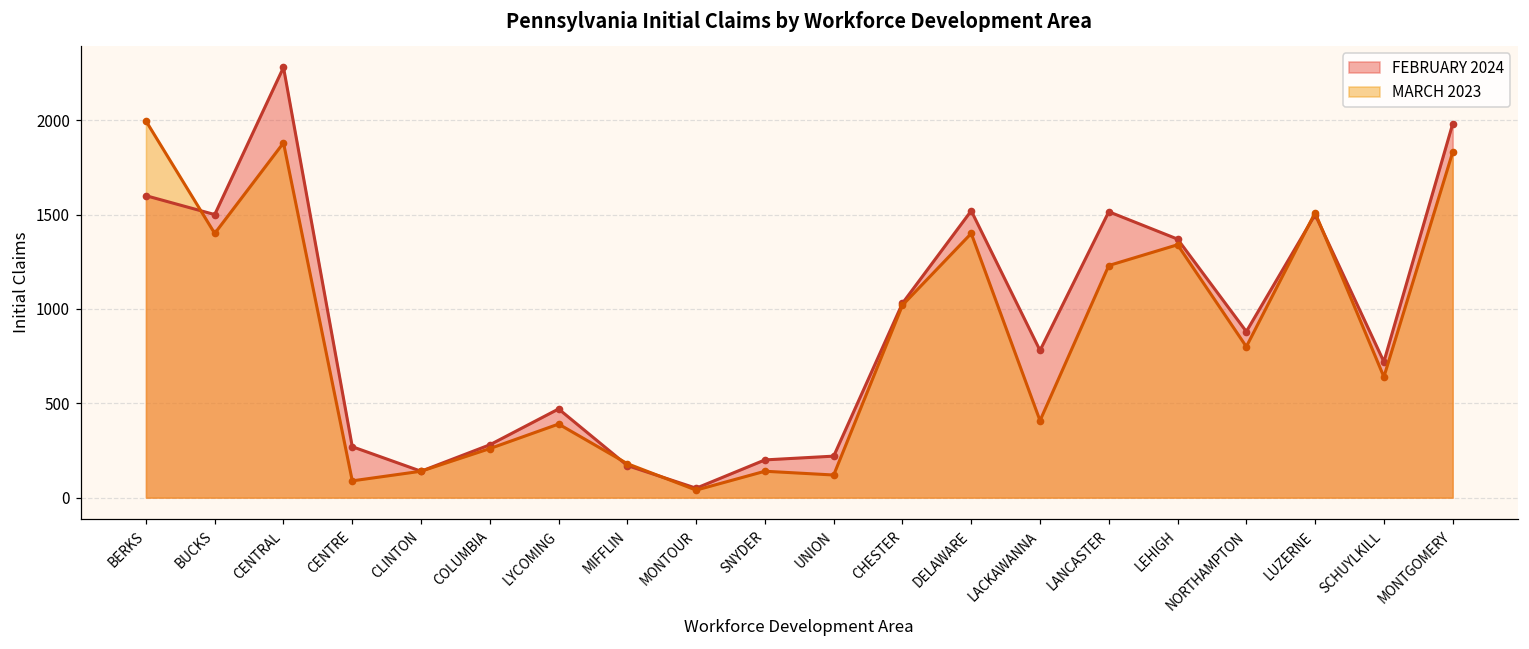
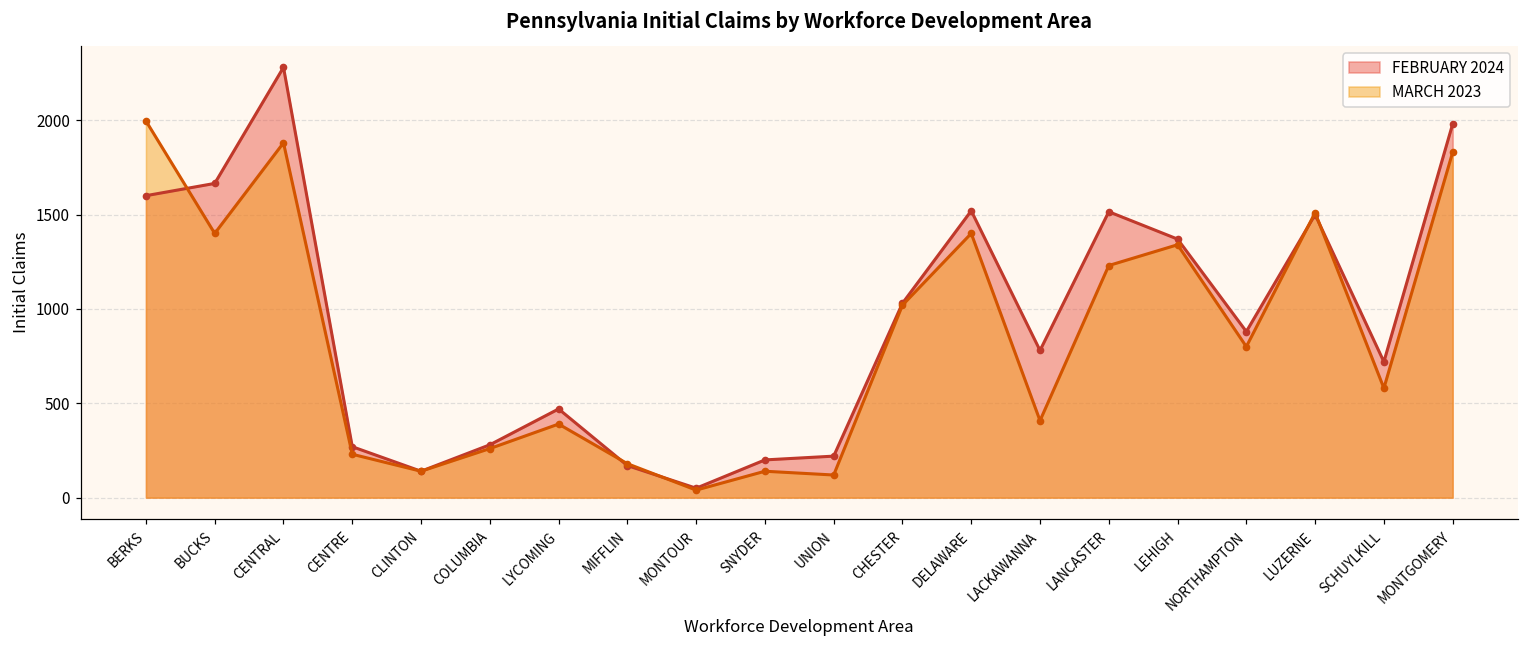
FEBRUARY 2024, BUCKS: 1500 -> 1670
MARCH 2023, CENTRE: 90 -> 230
MARCH 2023, SCHUYLKILL: 640 -> 580
